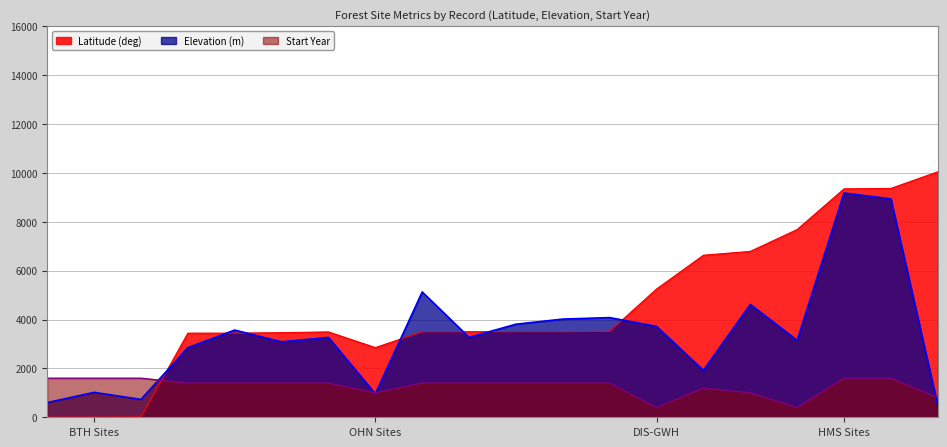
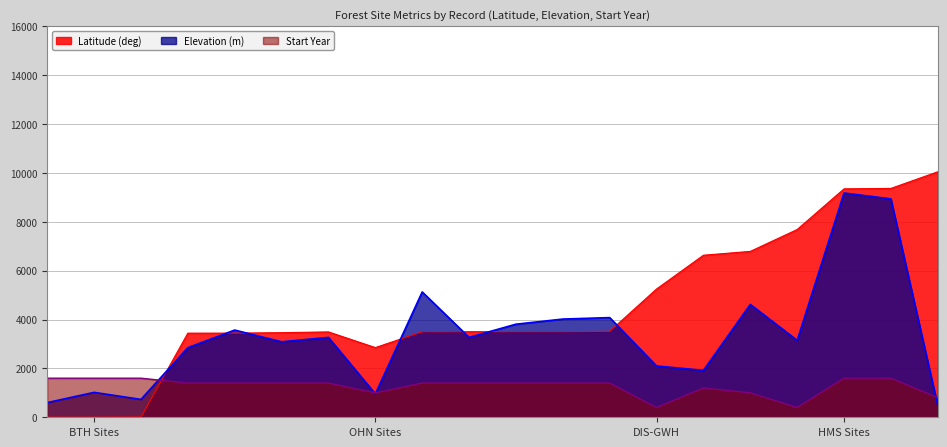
Elevation (m), DIS-GWH: 3700 -> 2100
